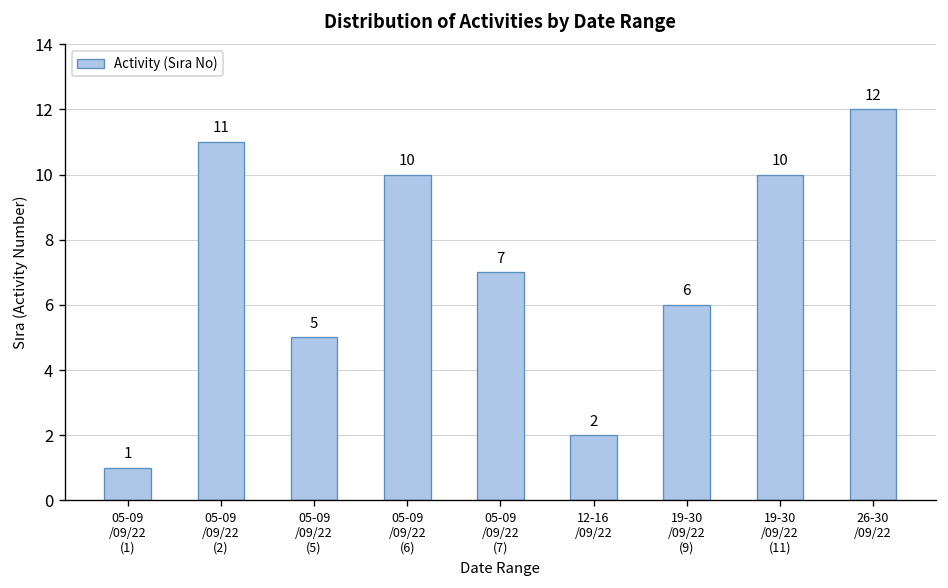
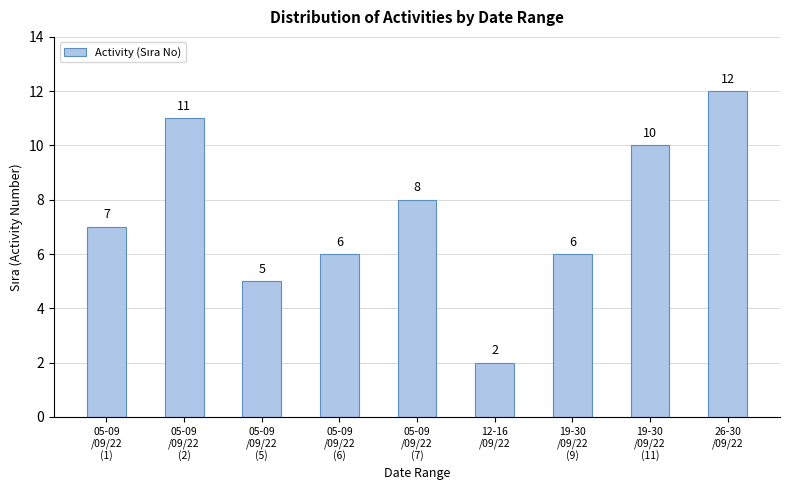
05-09 /09/22 (1): 1 -> 7
05-09 /09/22 (6): 10 -> 6
05-09 /09/22 (7): 7 -> 8
